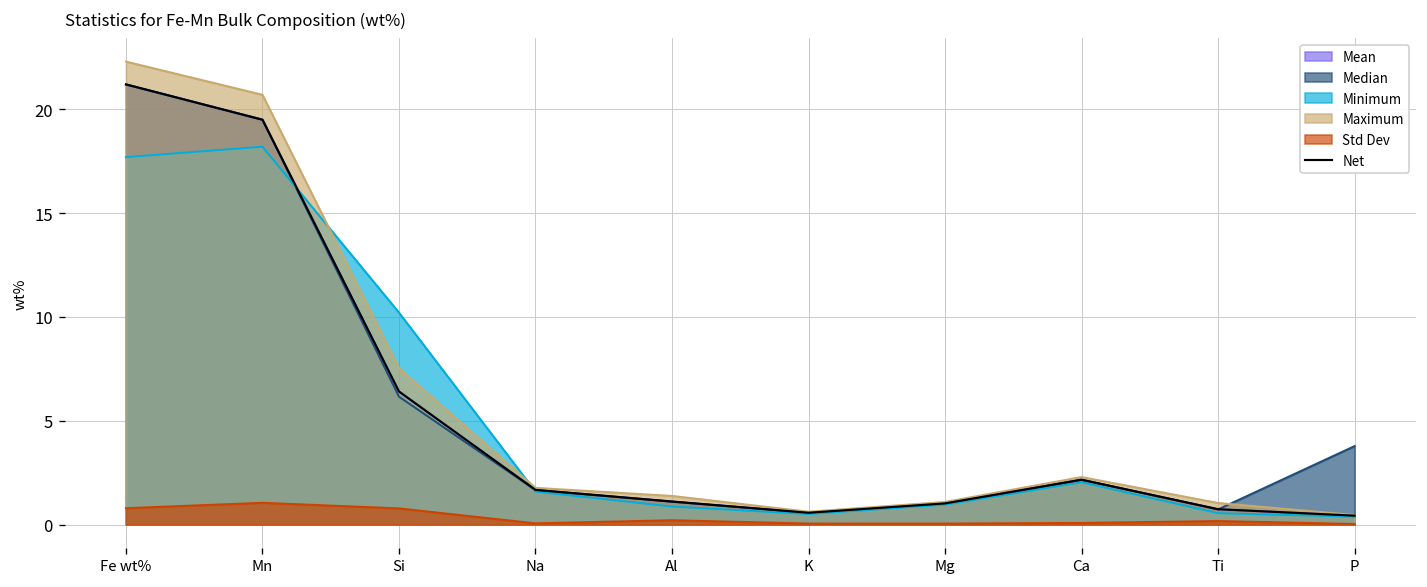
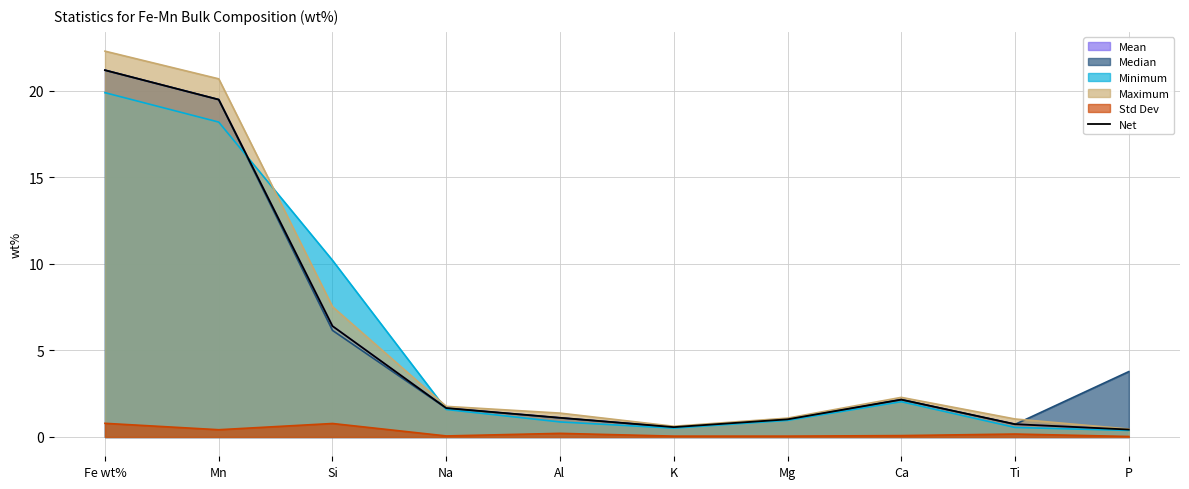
Minimum, Fe wt%: 17.7 -> 19.9
Std Dev, Mn: 1.1 -> 0.4
